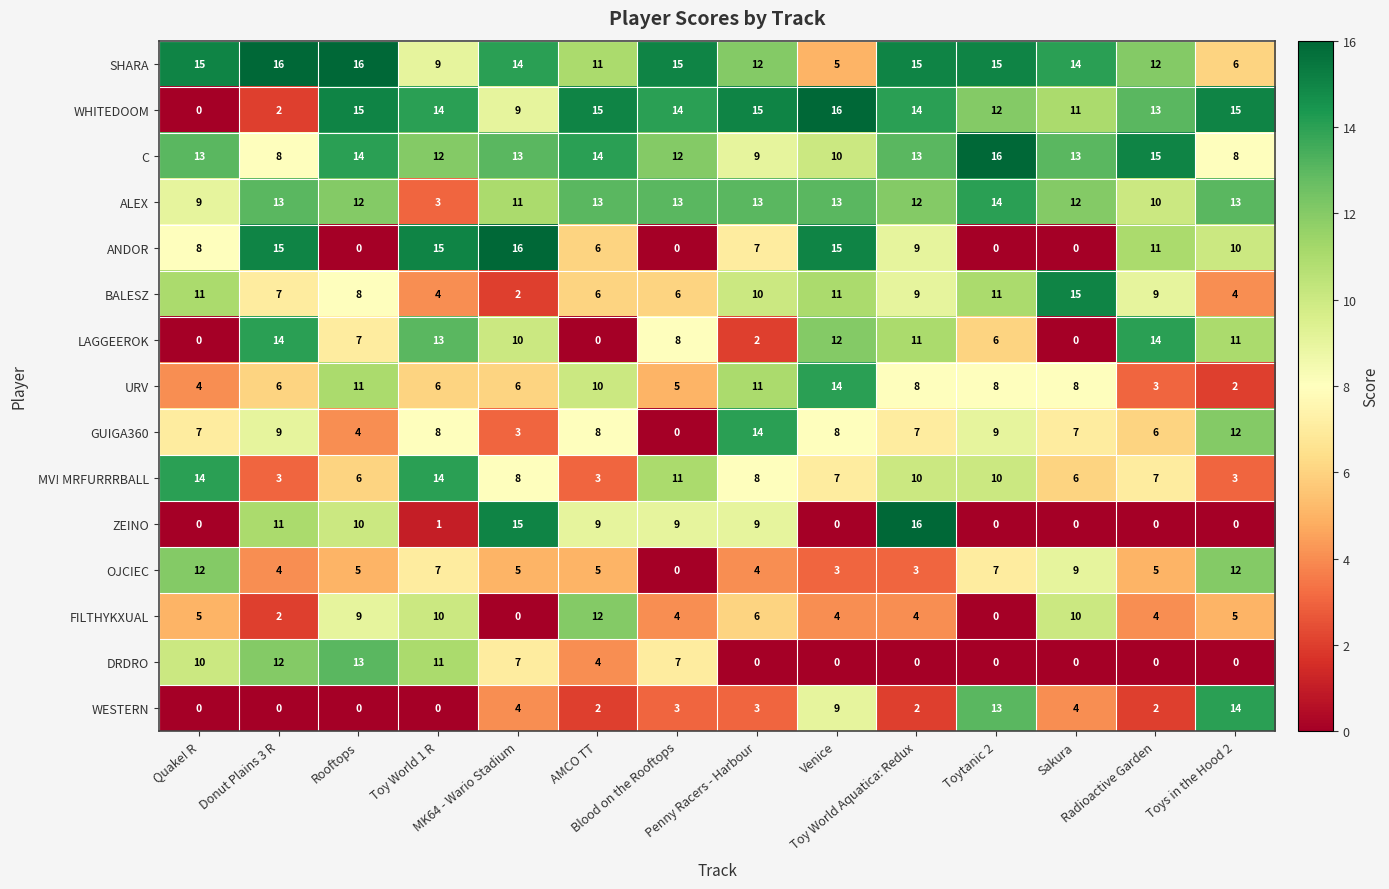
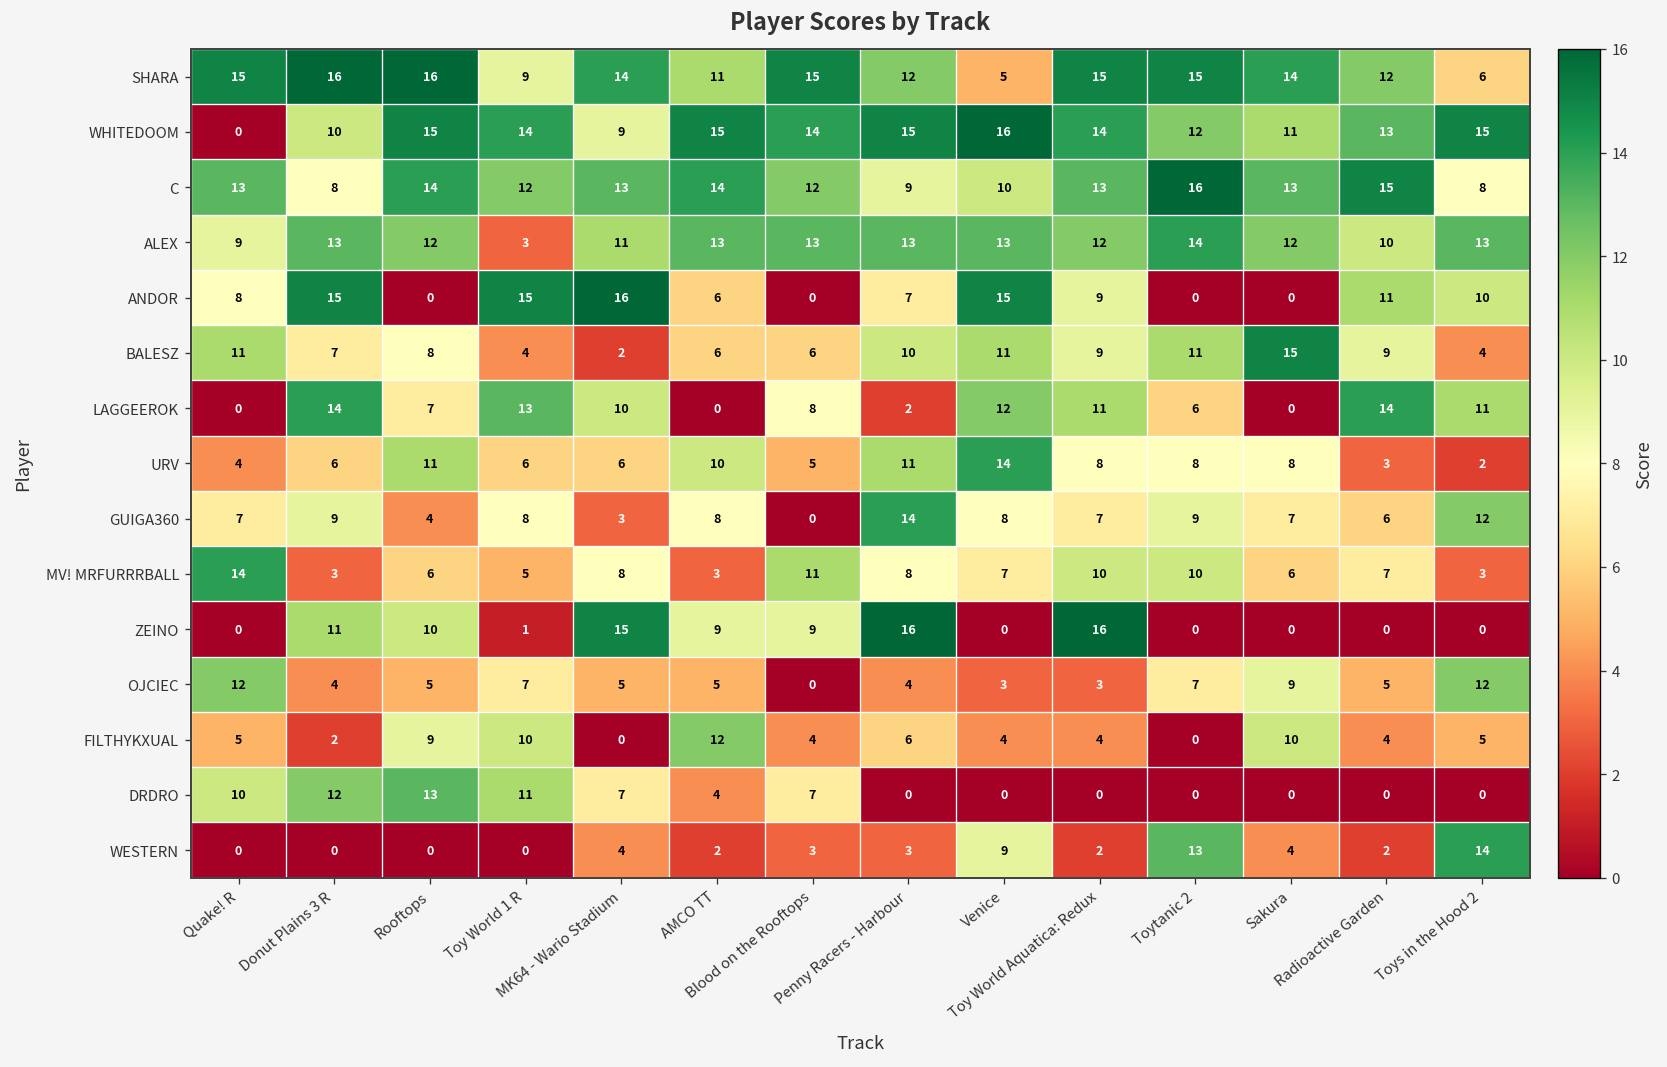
WHITEDOOM, Donut Plains 3 R: 2 -> 10
MV! MRFURRRBALL, Toy World 1 R: 14 -> 5
ZEINO, Penny Racers - Harbour: 9 -> 16
